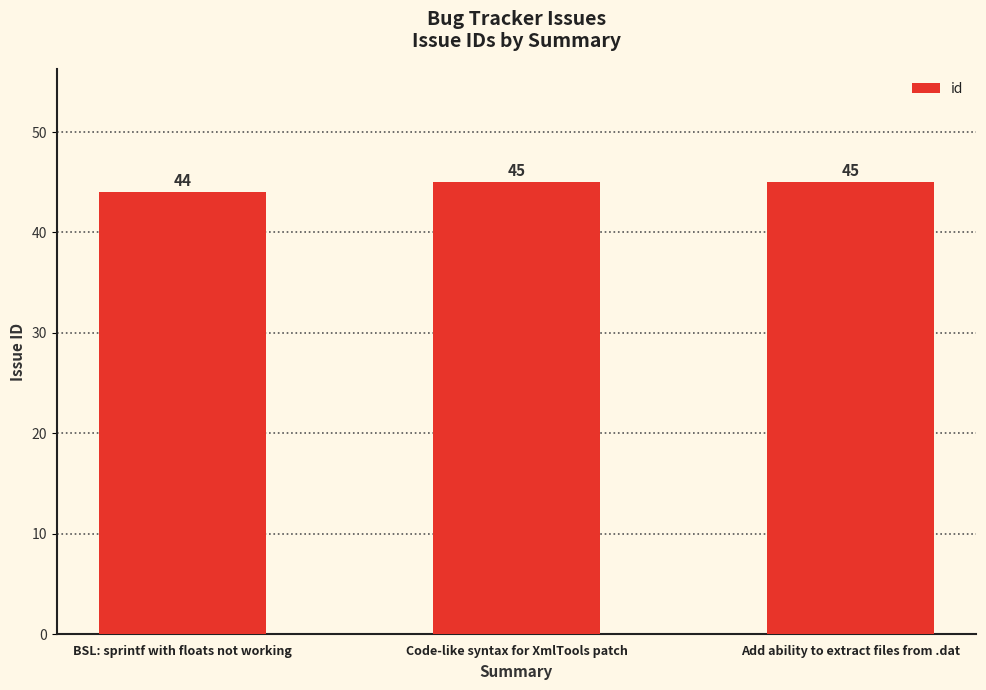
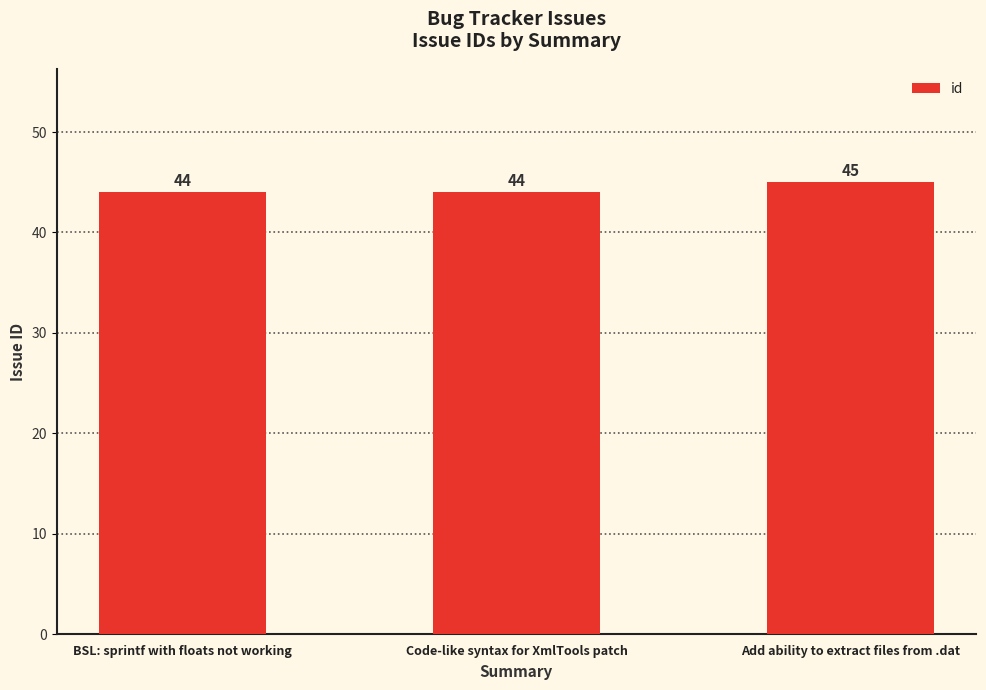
Code-like syntax for XmlTools patch: 45 -> 44
